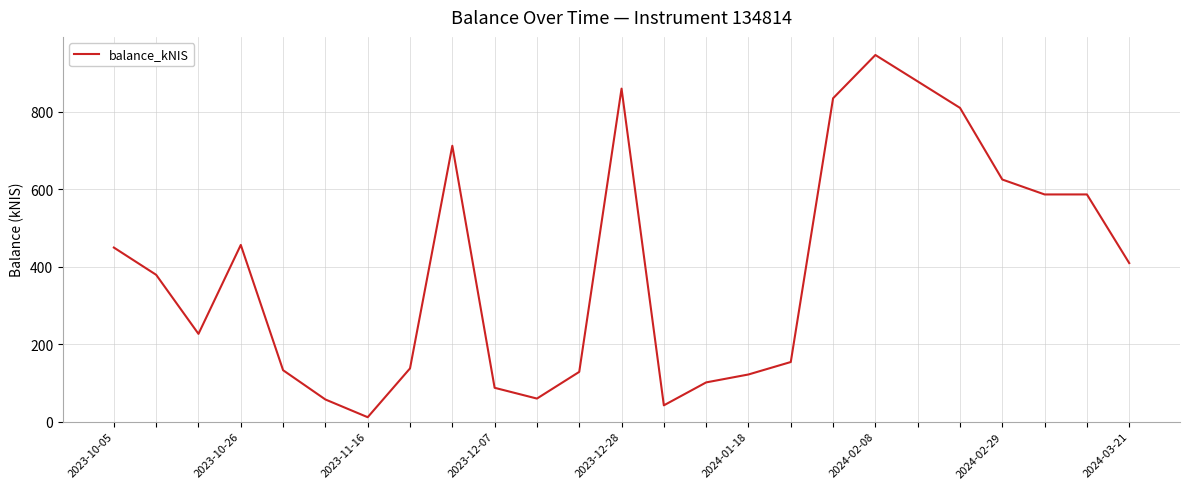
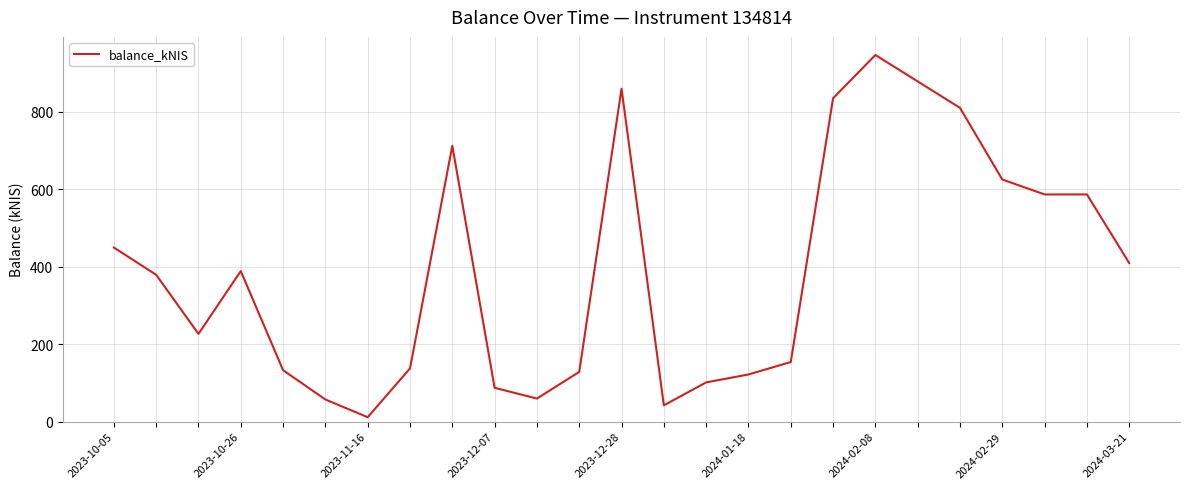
2023-10-26: 460 -> 390
